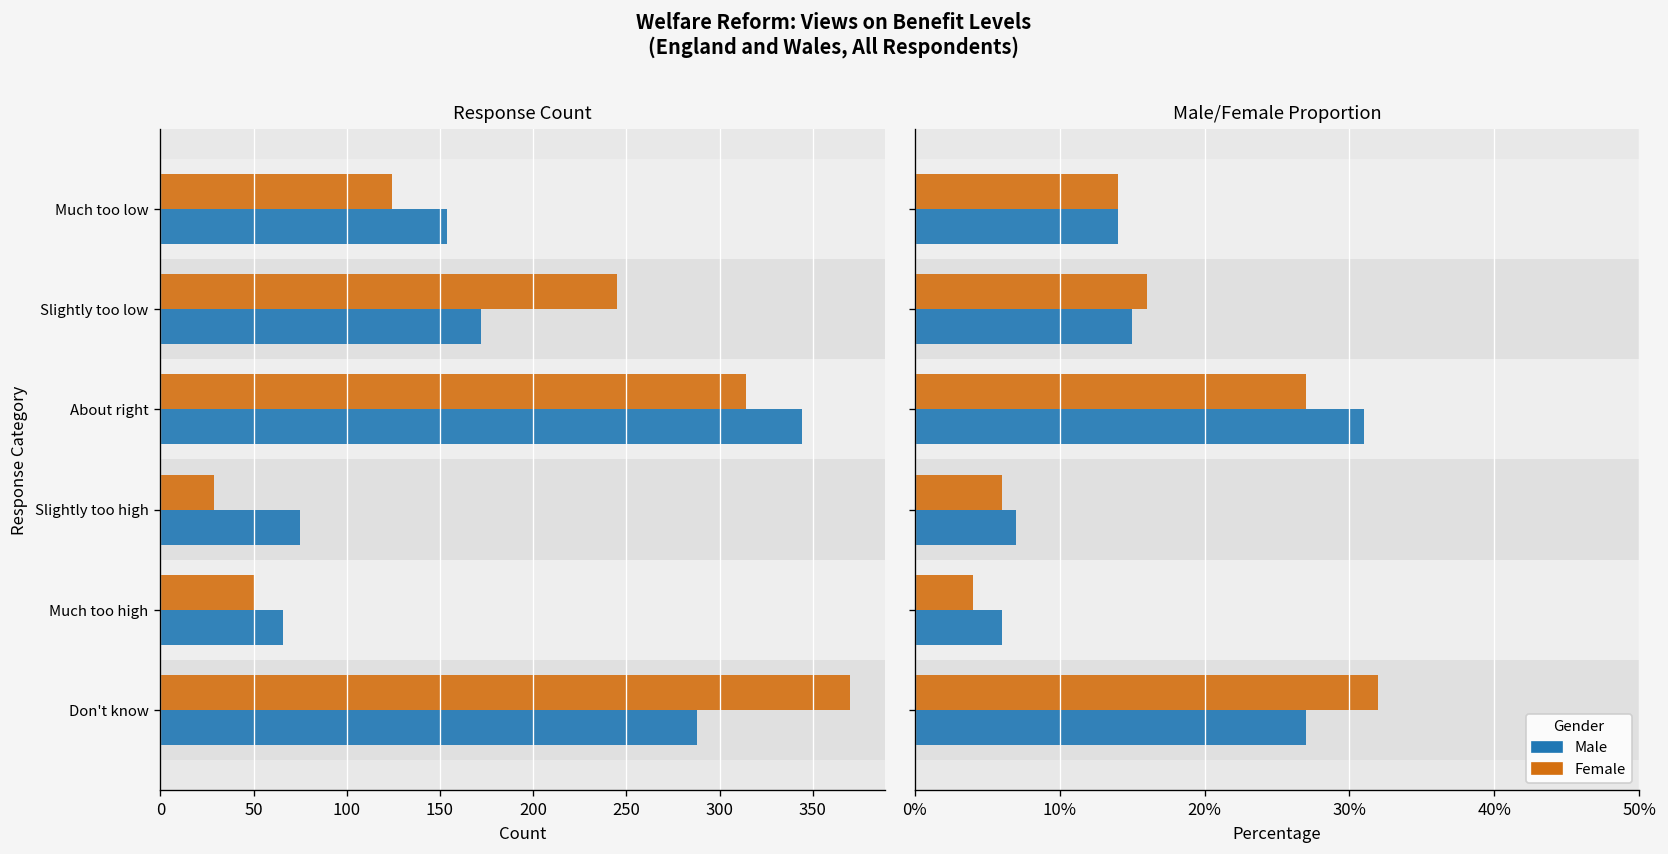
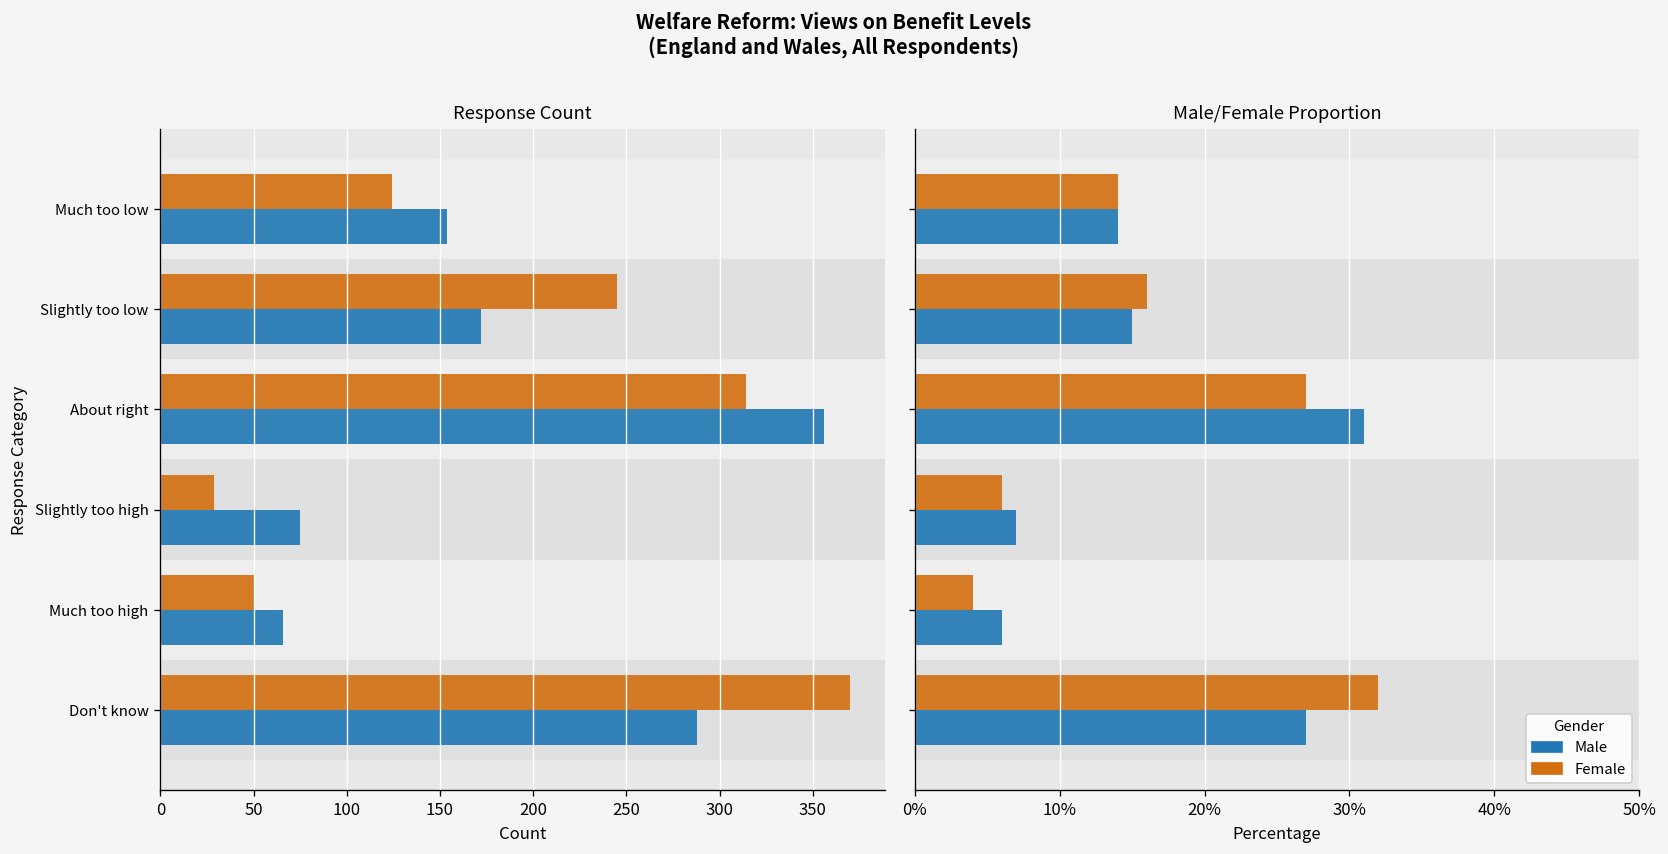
Response Count, Male, About right: 344 -> 356
